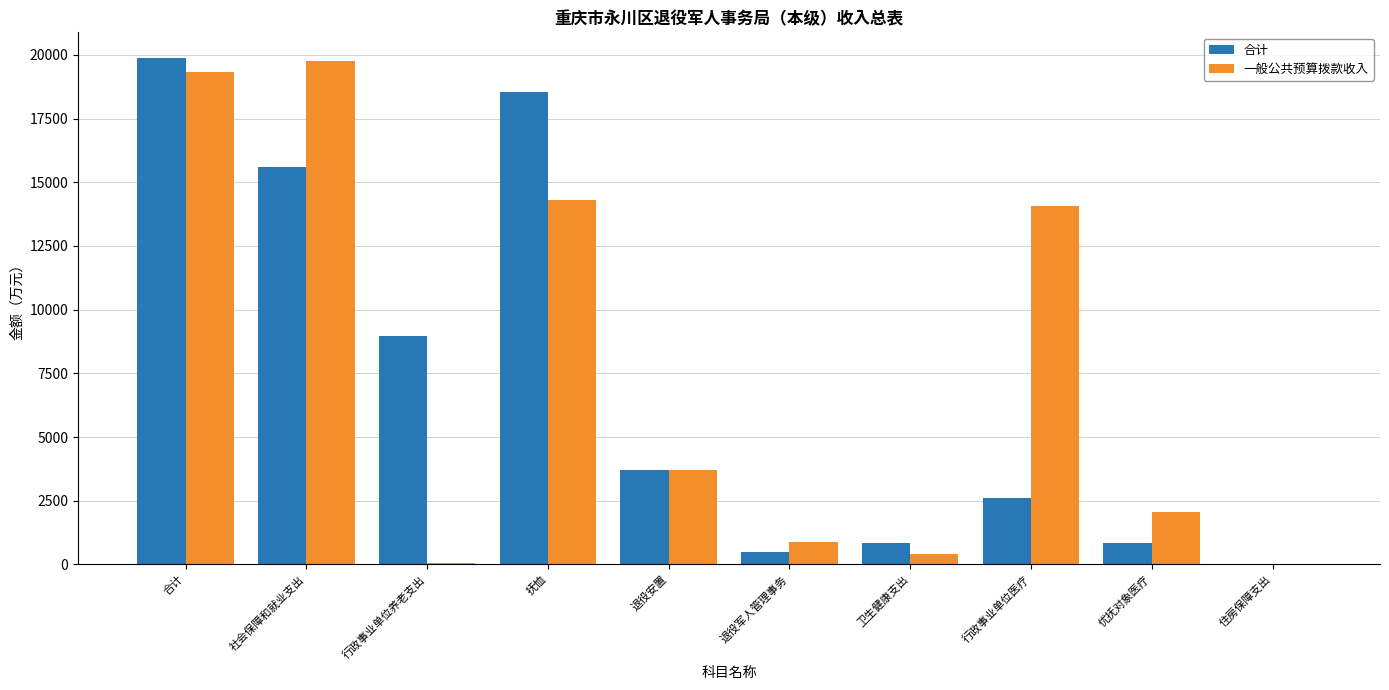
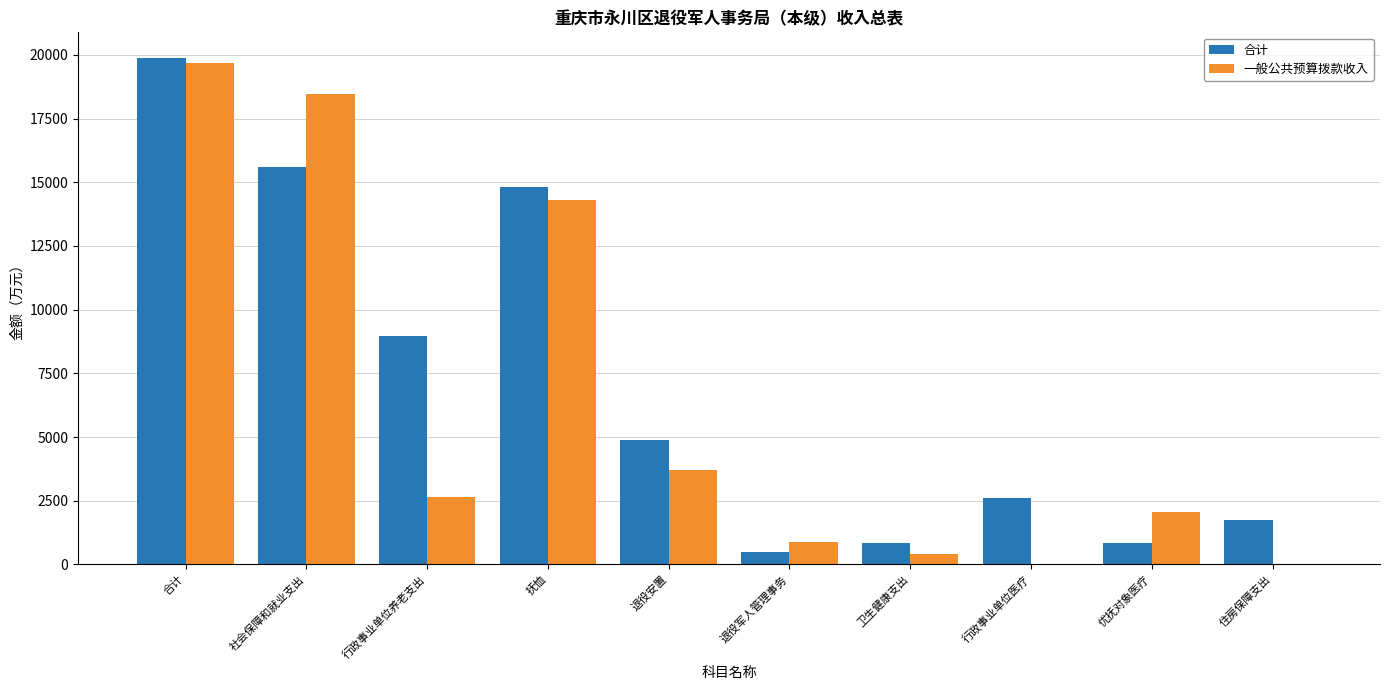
一般公共预算拨款收入, 合计: 19300 -> 19700
一般公共预算拨款收入, 社会保障和就业支出: 19800 -> 18500
一般公共预算拨款收入, 行政事业单位养老支出: 0 -> 2600
合计, 抚恤: 18600 -> 14800
合计, 退役安置: 3700 -> 4900
一般公共预算拨款收入, 行政事业单位医疗: 14100 -> 0
合计, 住房保障支出: 0 -> 1800
